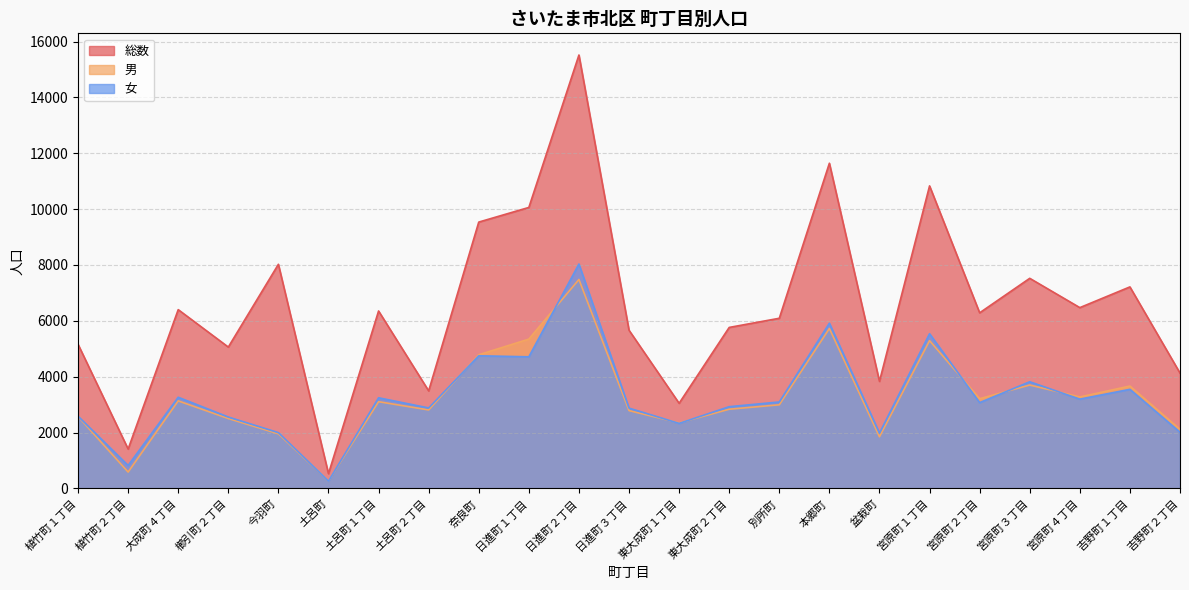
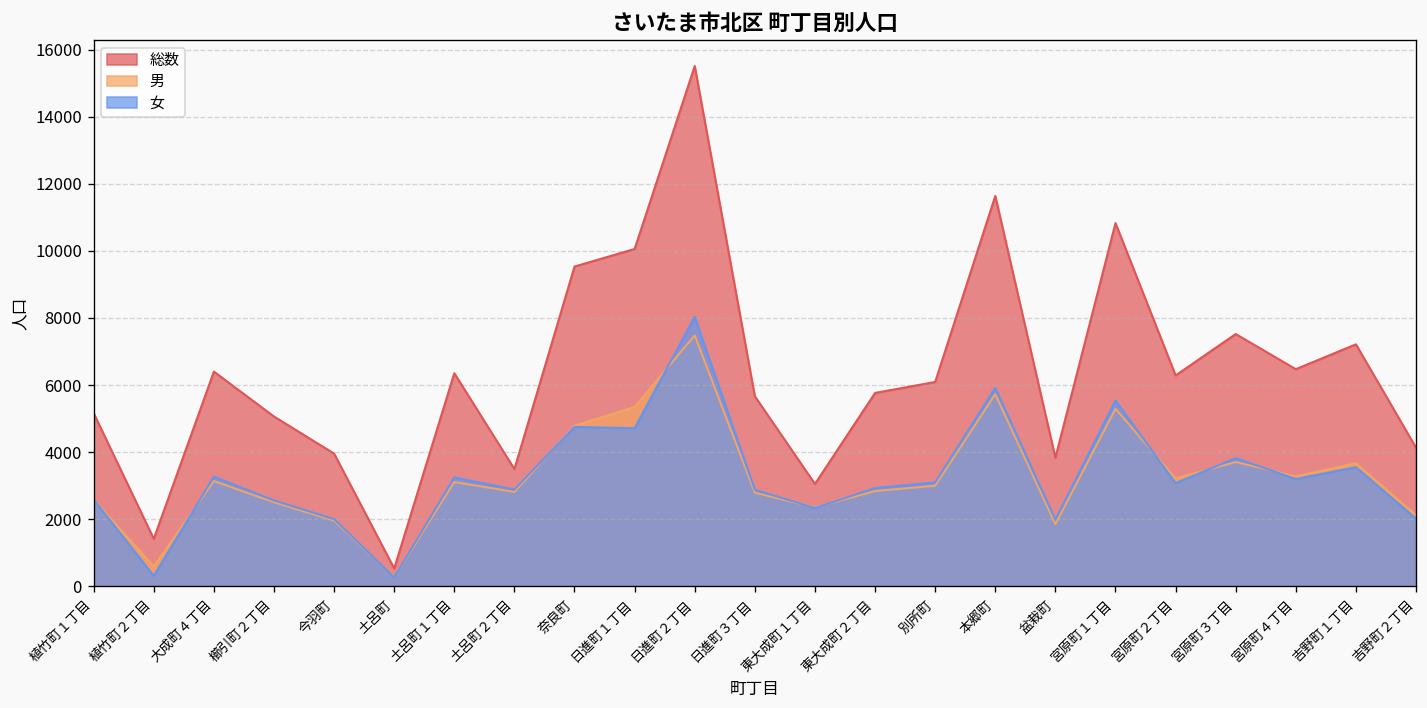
女, 植竹町２丁目: 800 -> 300
総数, 今羽町: 8000 -> 4000
